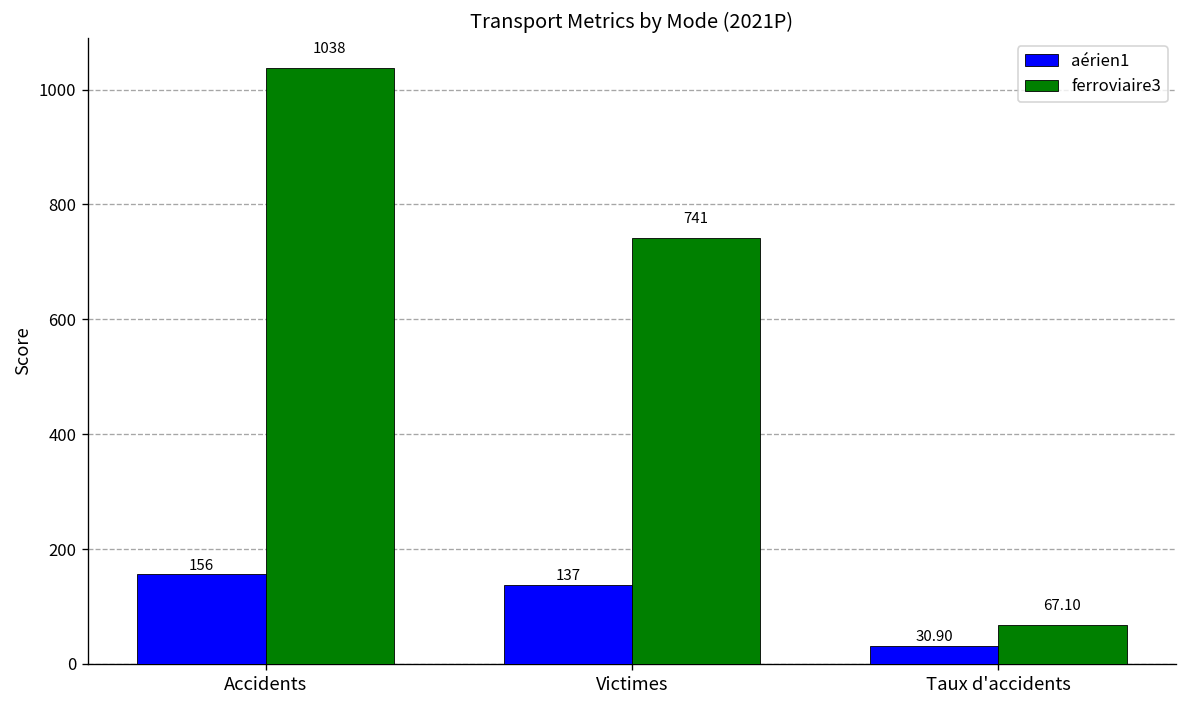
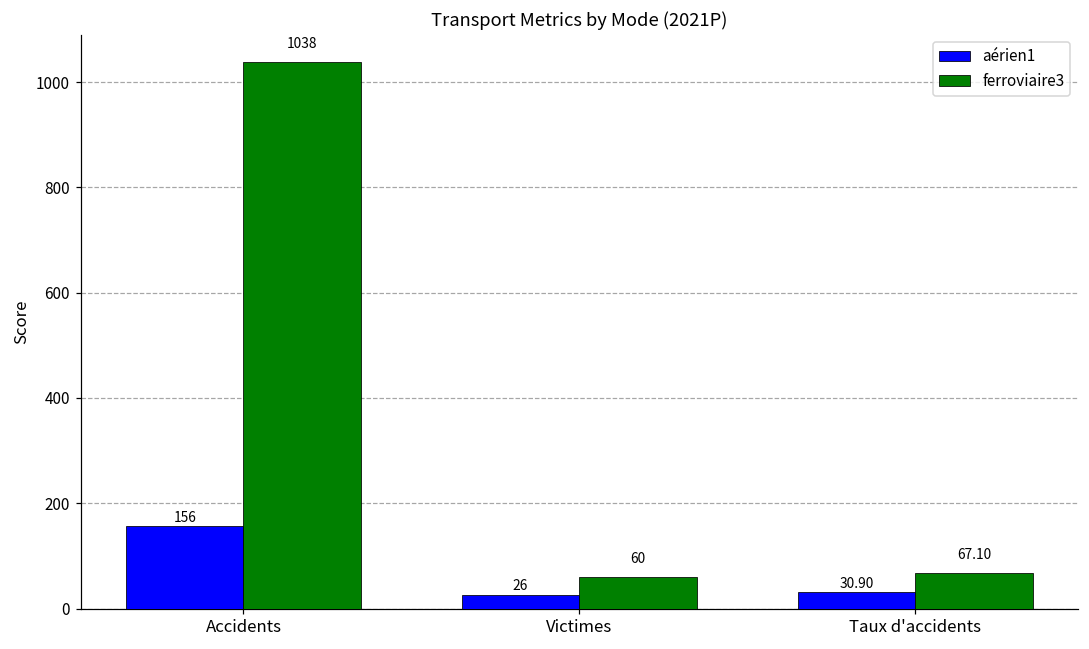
aérien1, Victimes: 137 -> 26
ferroviaire3, Victimes: 741 -> 60
